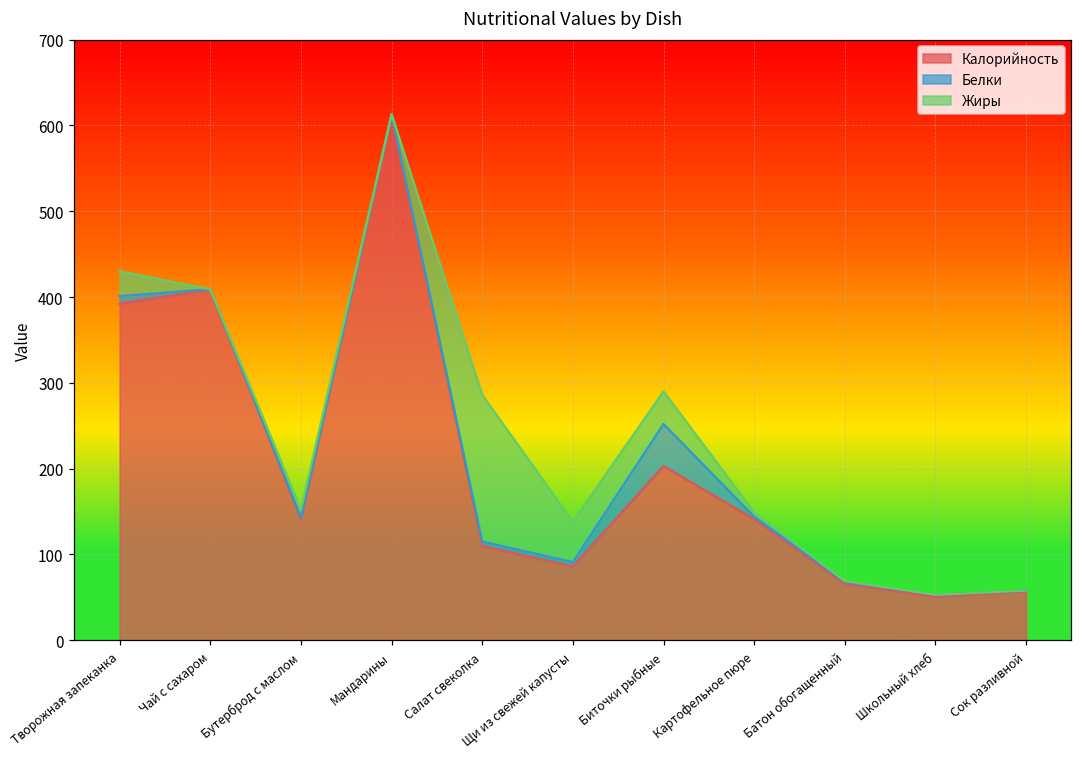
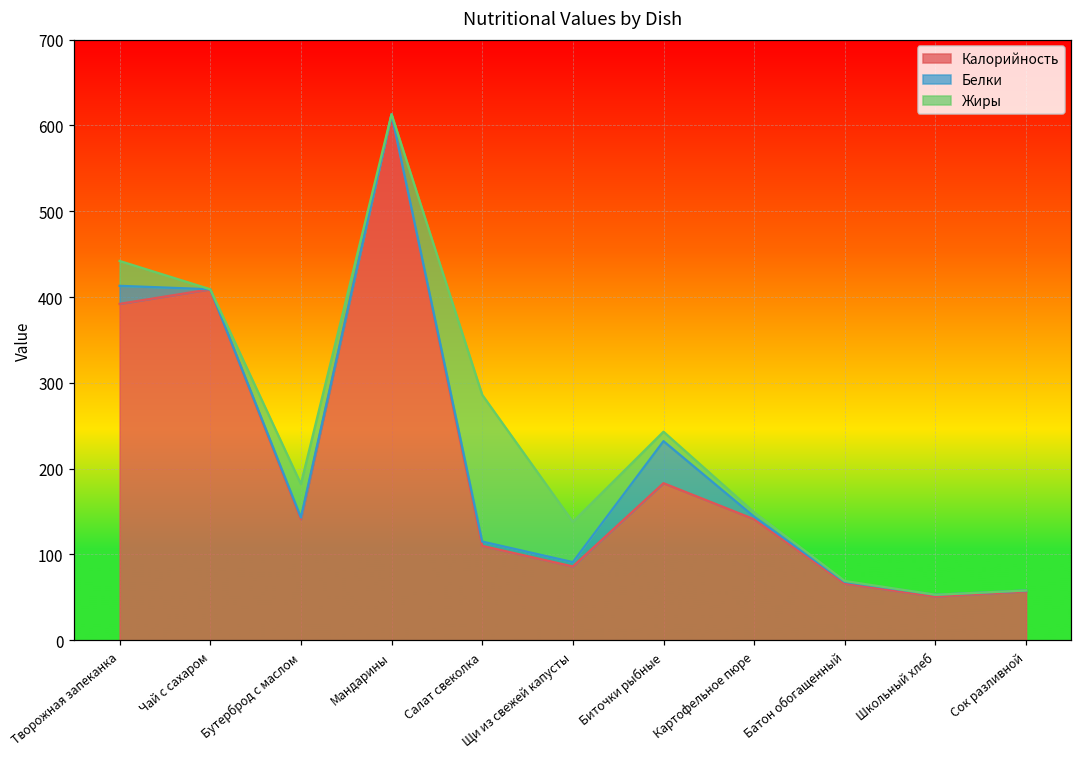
Белки, Творожная запеканка: 10 -> 20
Жиры, Бутерброд с маслом: 10 -> 40
Калорийность, Биточки рыбные: 200 -> 180
Жиры, Биточки рыбные: 40 -> 10
